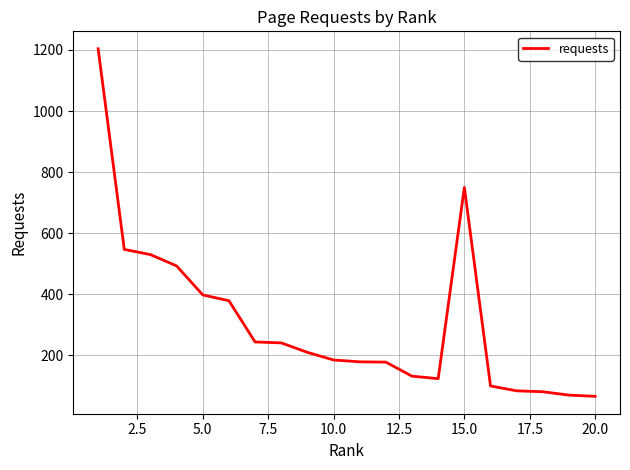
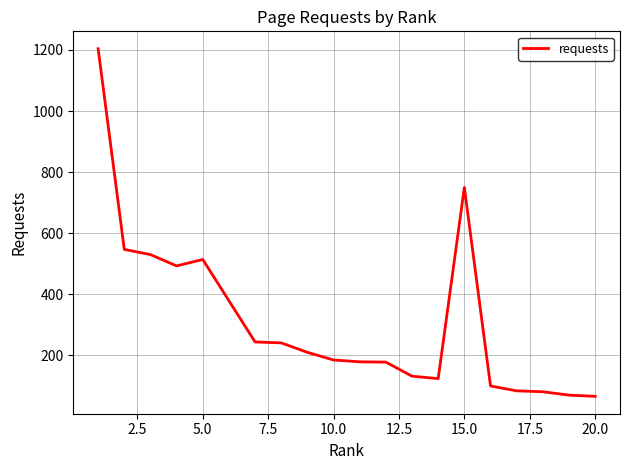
5.0: 400 -> 510
